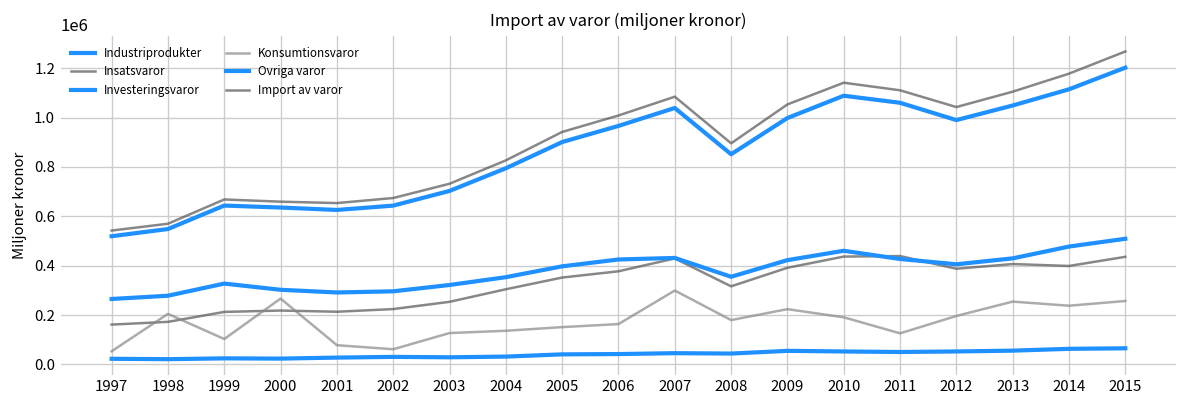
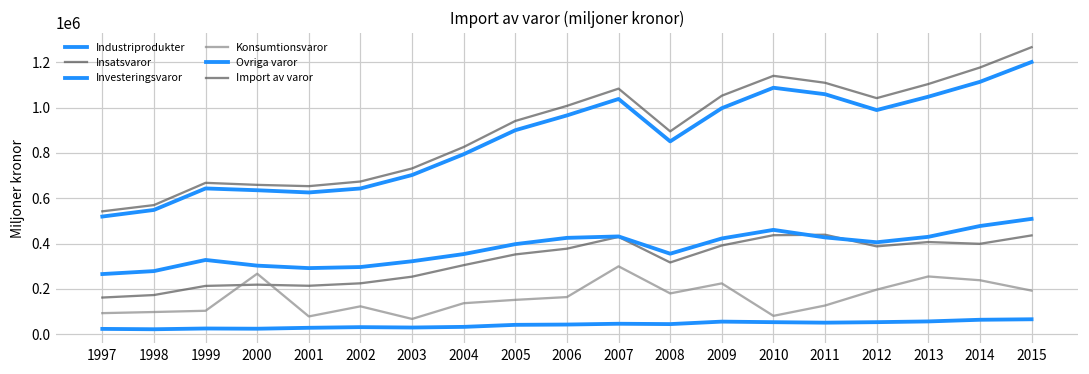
Konsumtionsvaror, 1997: 50000 -> 90000
Konsumtionsvaror, 1998: 200000 -> 100000
Konsumtionsvaror, 2002: 60000 -> 120000
Konsumtionsvaror, 2003: 130000 -> 70000
Konsumtionsvaror, 2010: 190000 -> 80000
Konsumtionsvaror, 2015: 260000 -> 190000
